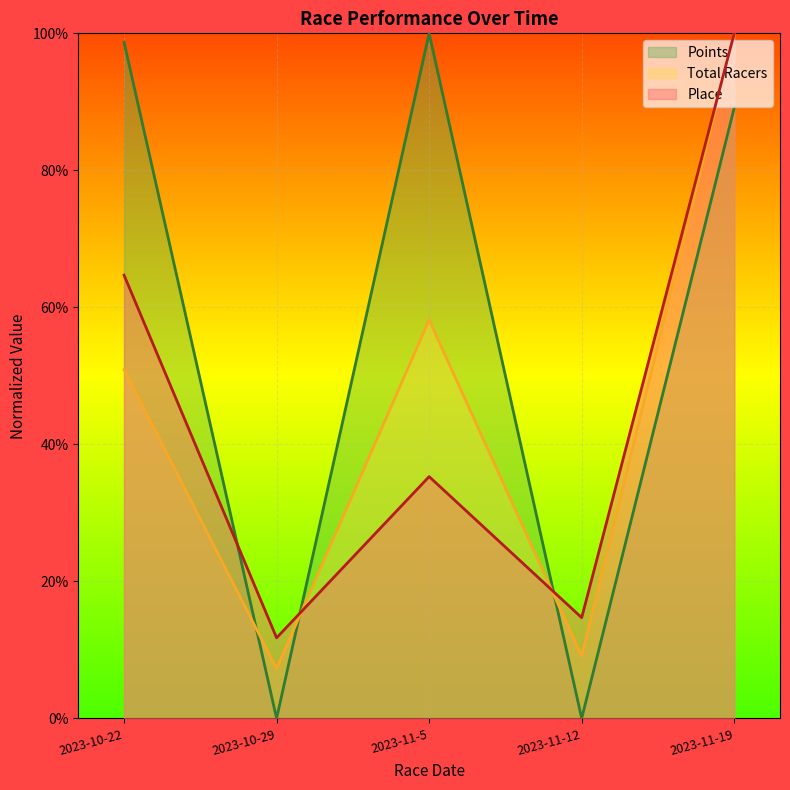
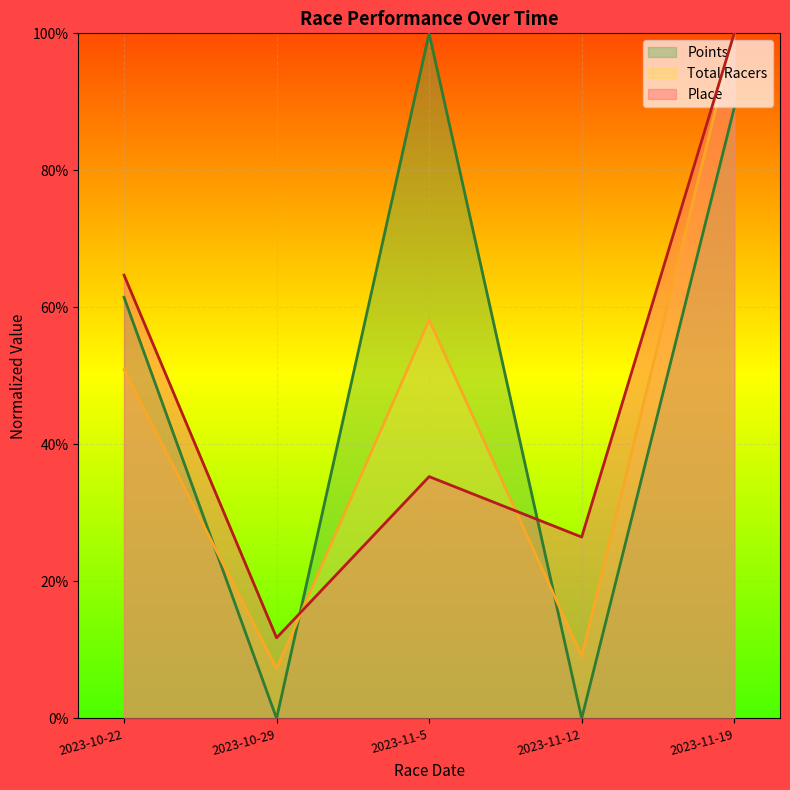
Points, 2023-10-22: 99% -> 61%
Place, 2023-11-12: 15% -> 26%
